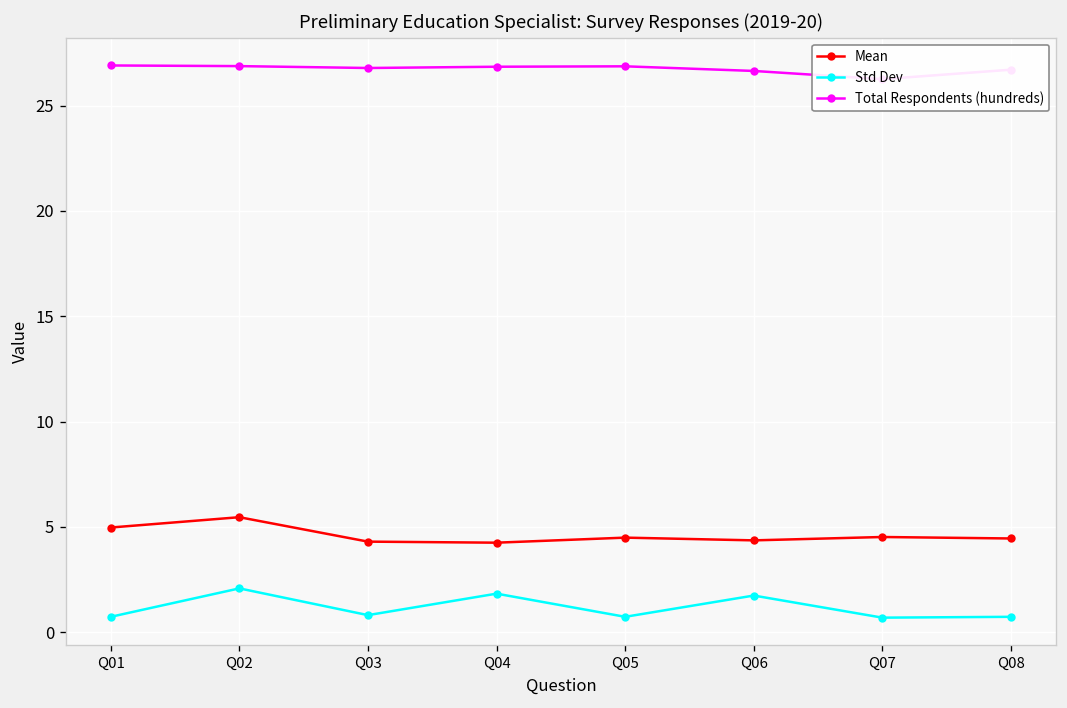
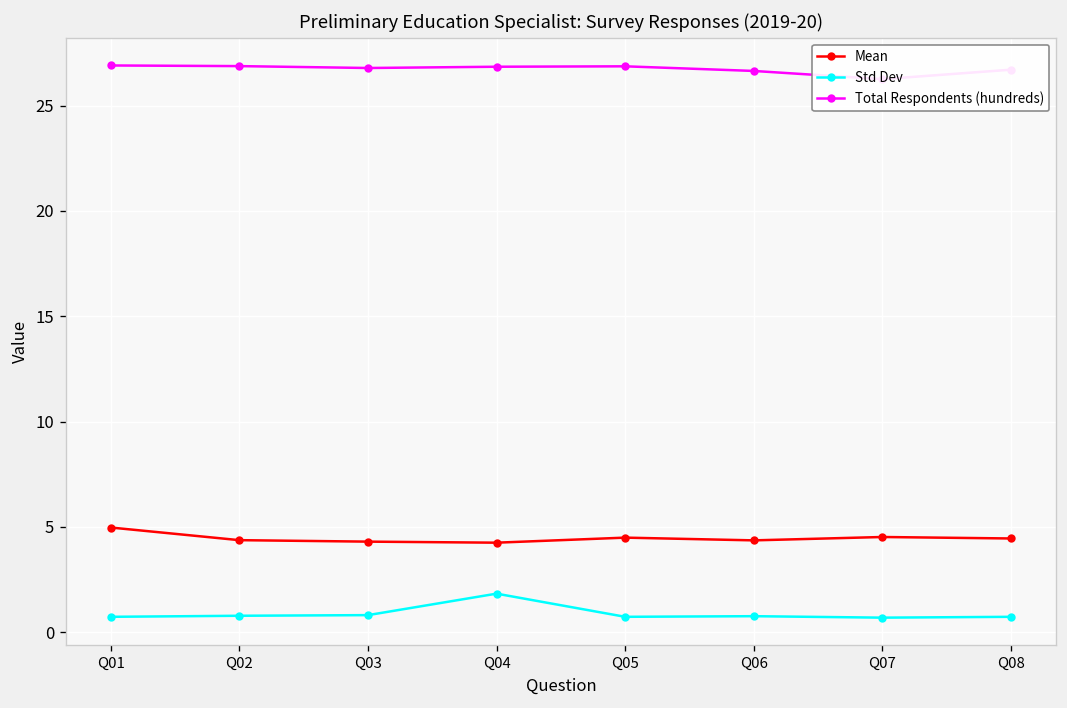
Mean, Q02: 5.5 -> 4.4
Std Dev, Q02: 2.1 -> 0.8
Std Dev, Q06: 1.7 -> 0.8
